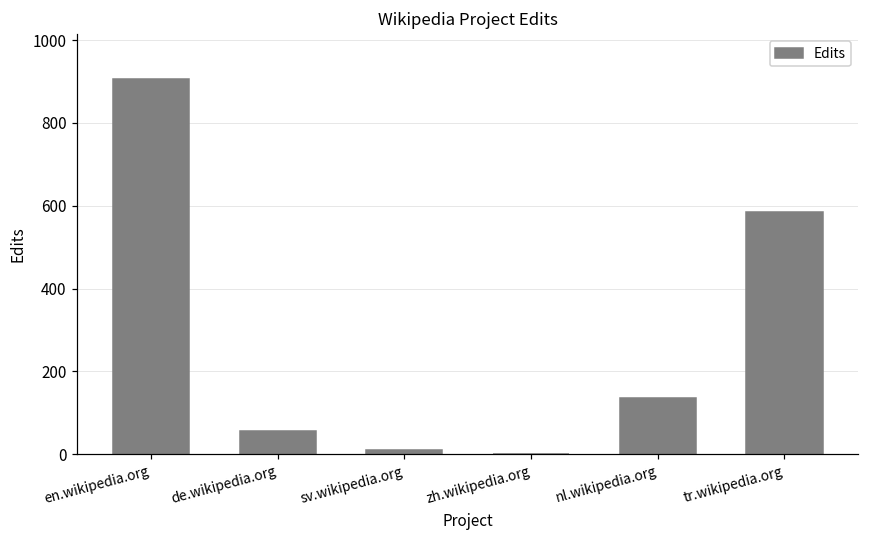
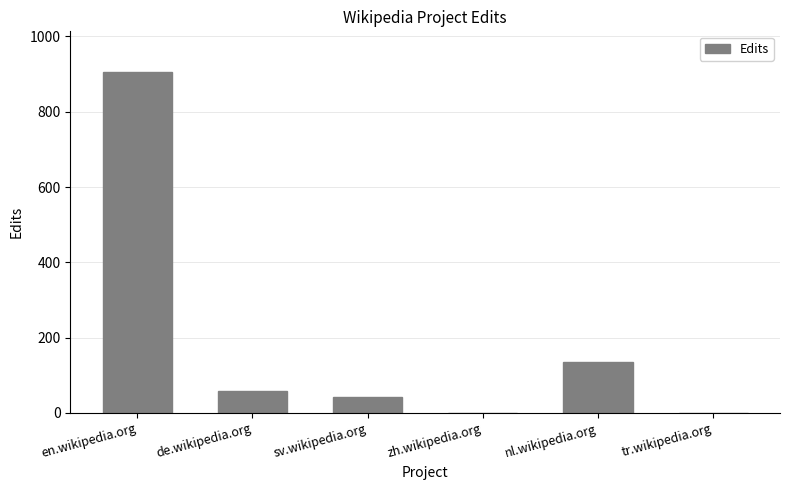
sv.wikipedia.org: 10 -> 40
tr.wikipedia.org: 580 -> 0
